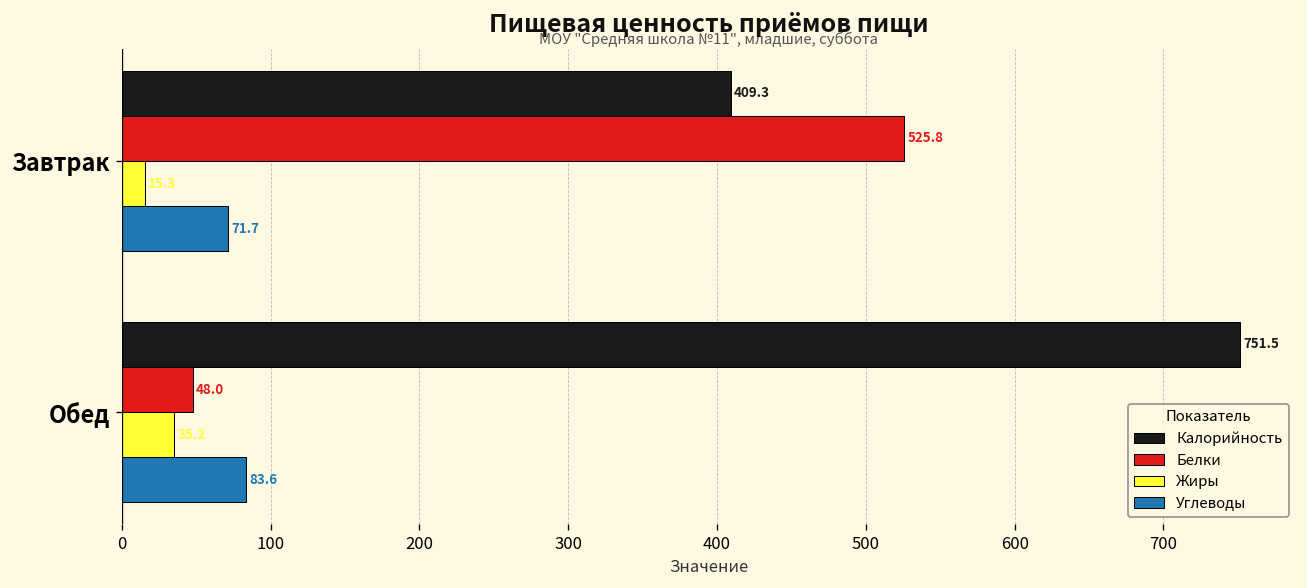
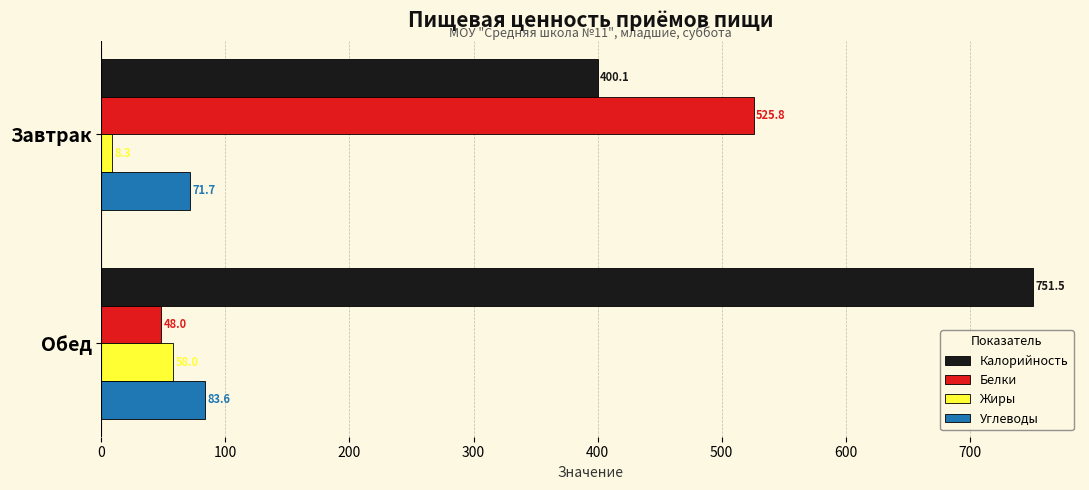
Калорийность, Завтрак: 409.3 -> 400.1
Жиры, Завтрак: 15.3 -> 8.3
Жиры, Обед: 35.2 -> 58.0
